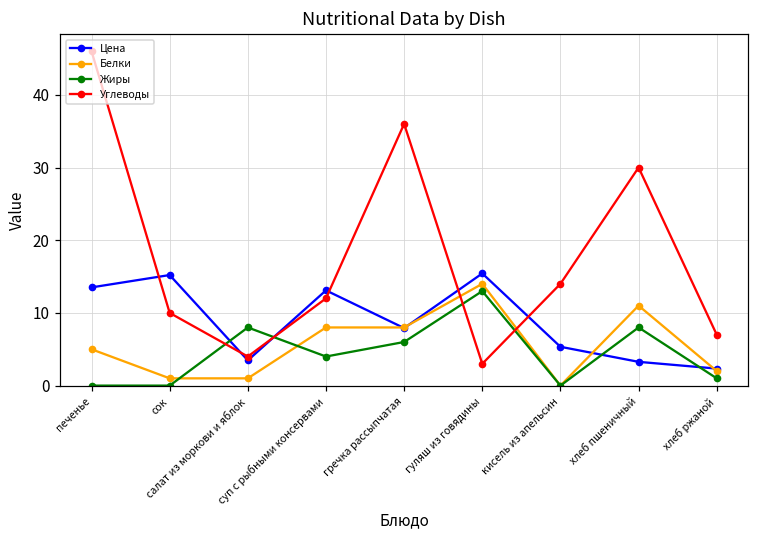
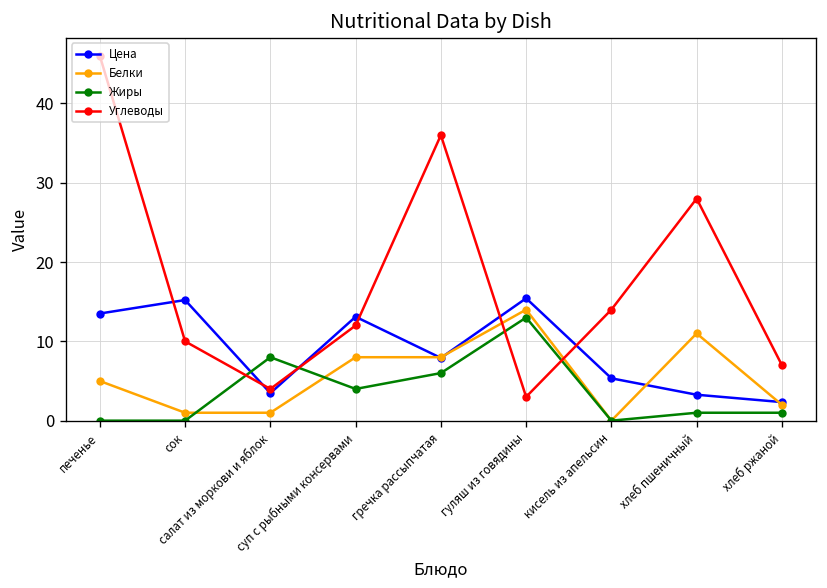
Жиры, хлеб пшеничный: 8 -> 1
Углеводы, хлеб пшеничный: 30 -> 28
